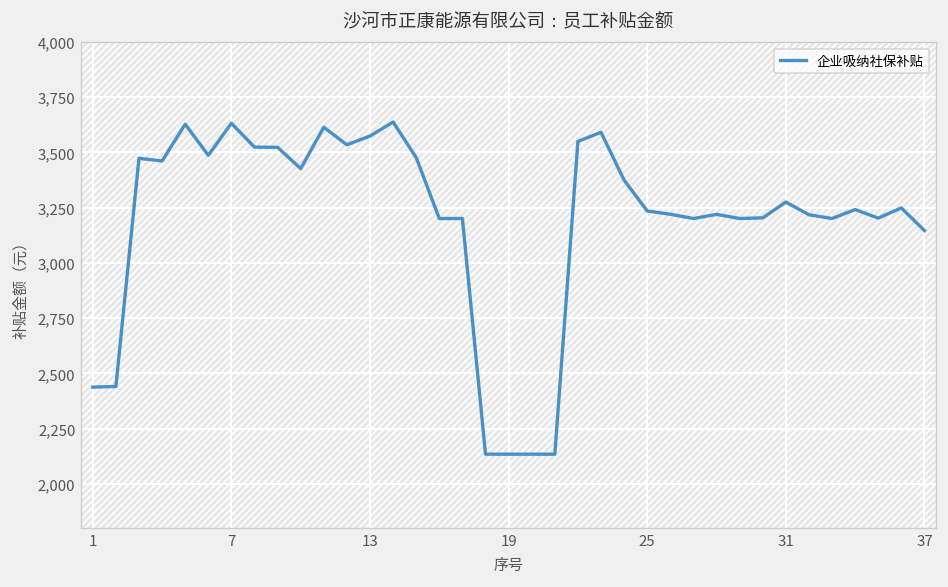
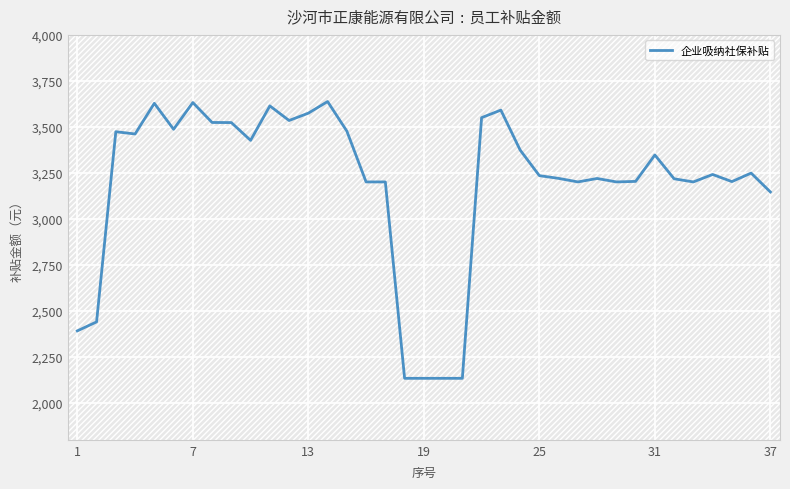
1: 2,440 -> 2,390
31: 3,280 -> 3,350
